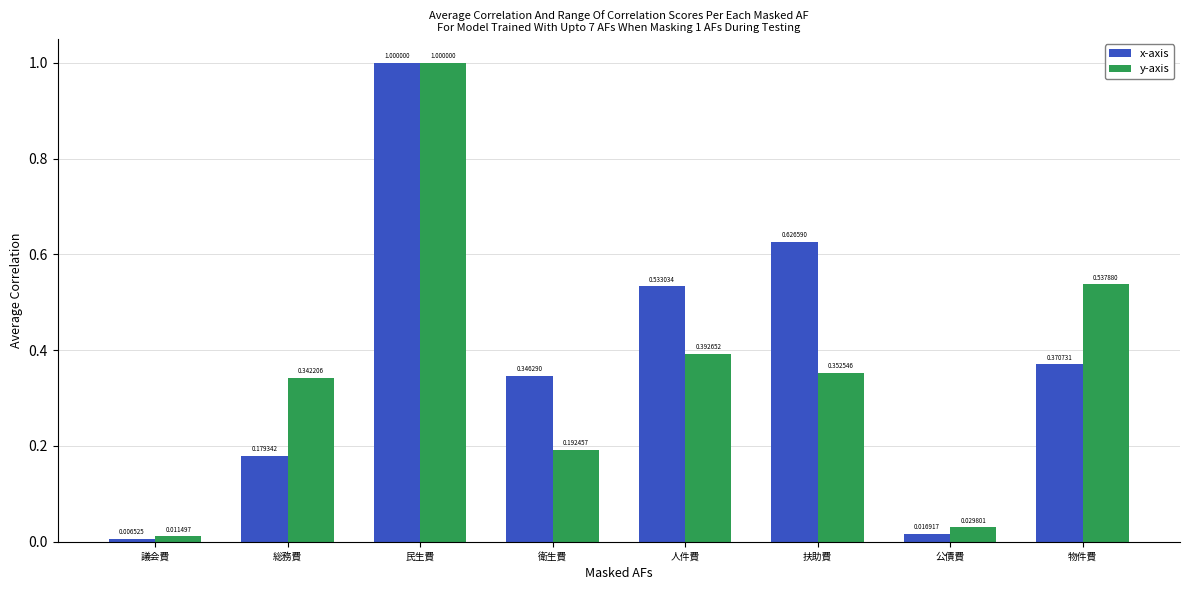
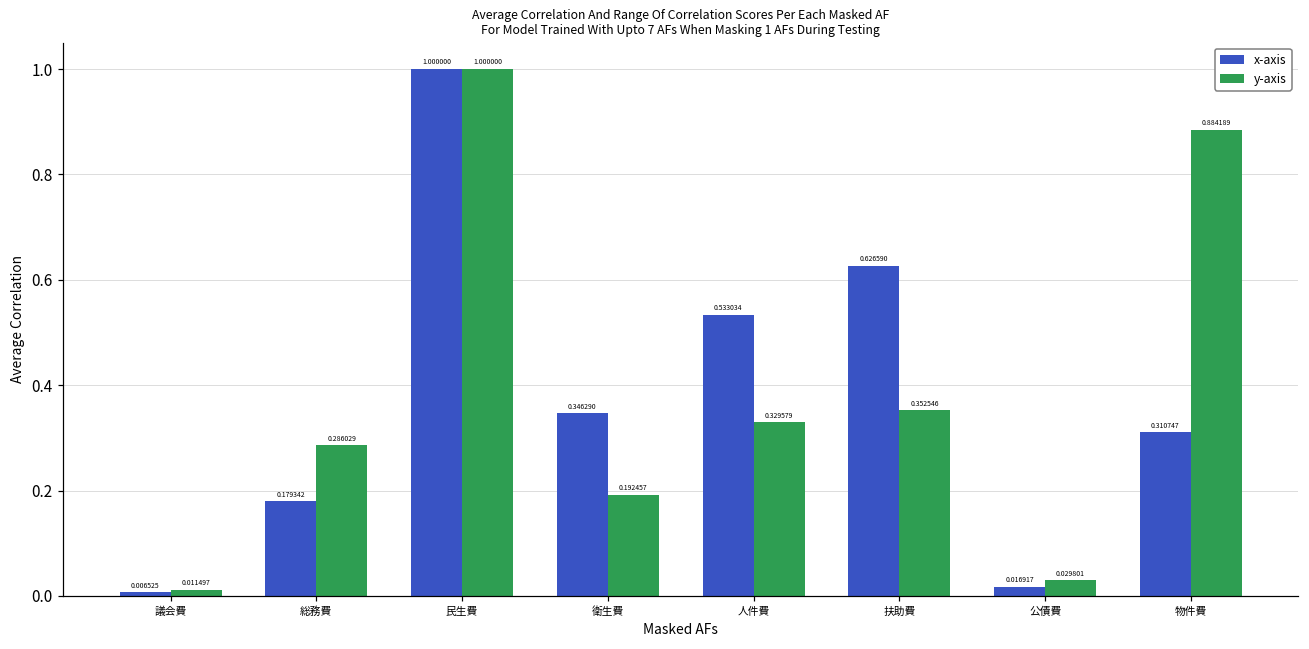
y-axis, 総務費: 0.342206 -> 0.286029
y-axis, 人件費: 0.392652 -> 0.329579
x-axis, 物件費: 0.370731 -> 0.310747
y-axis, 物件費: 0.537880 -> 0.884189
